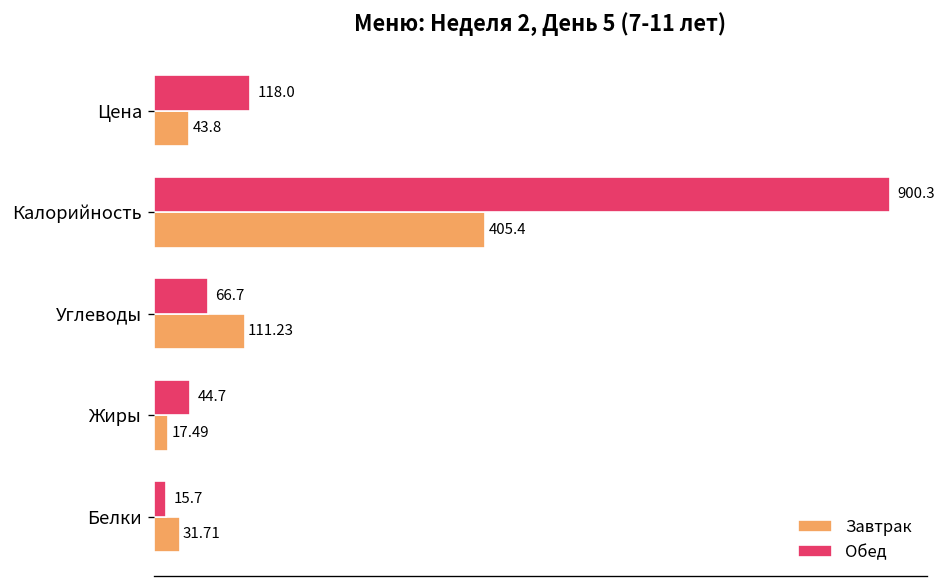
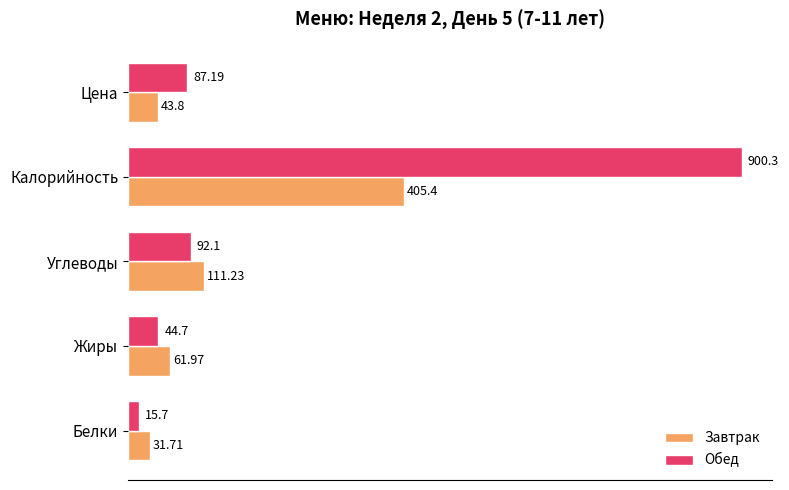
Обед, Цена: 118.0 -> 87.19
Обед, Углеводы: 66.7 -> 92.1
Завтрак, Жиры: 17.49 -> 61.97
